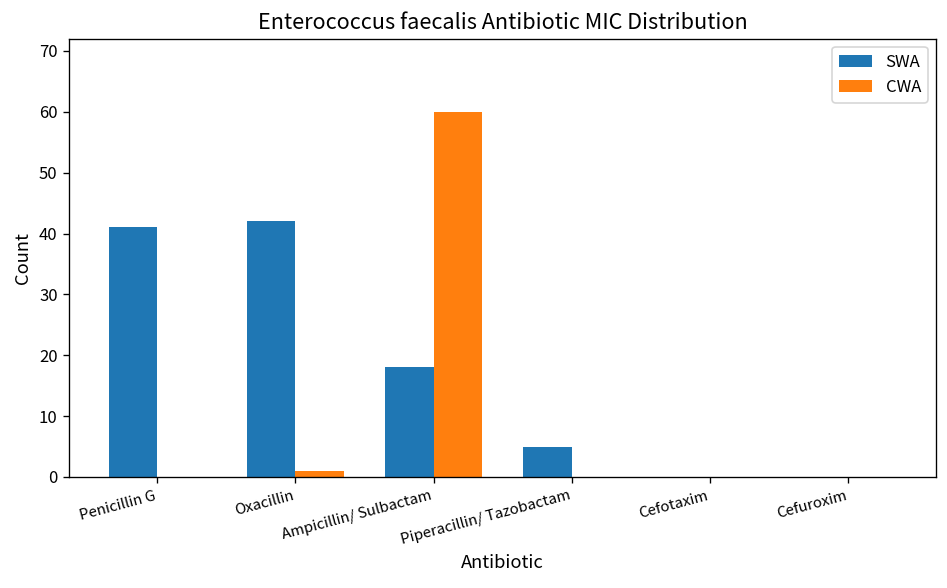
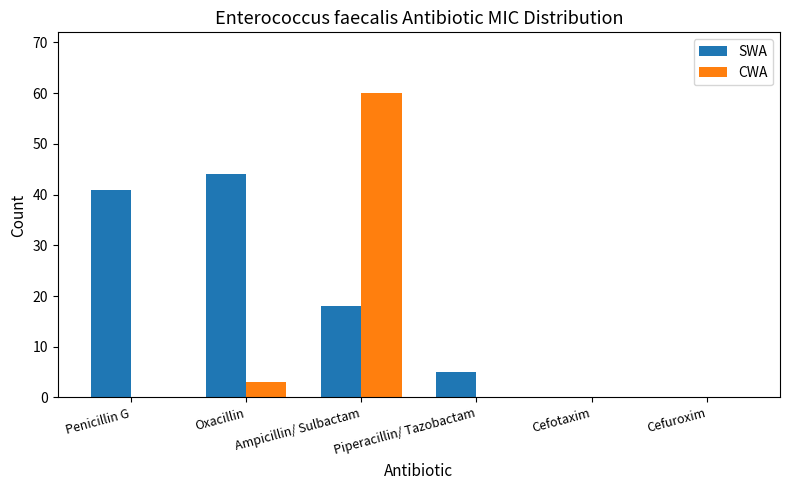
SWA, Oxacillin: 42 -> 44
CWA, Oxacillin: 1 -> 3
